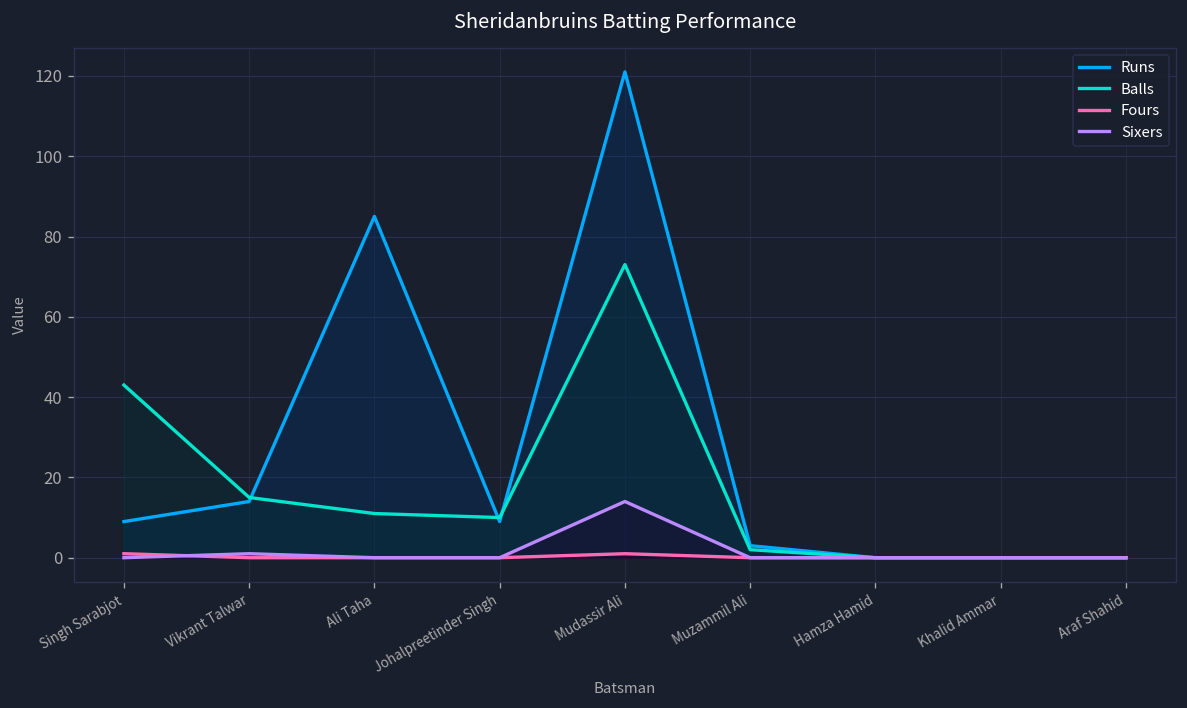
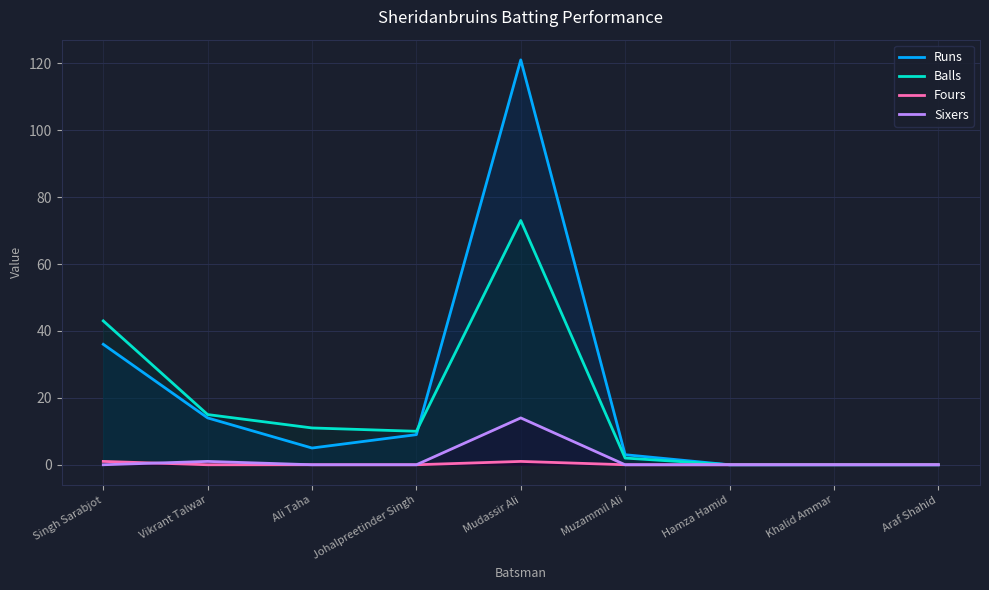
Runs, Singh Sarabjot: 9 -> 36
Runs, Ali Taha: 85 -> 5
